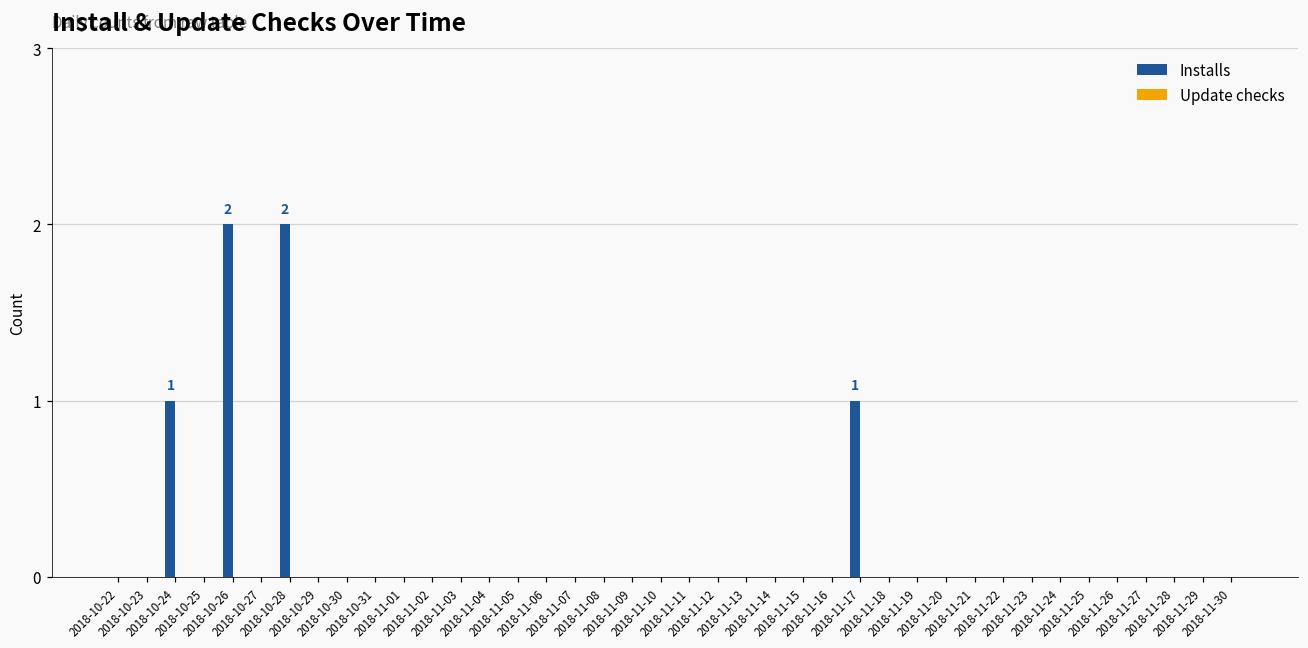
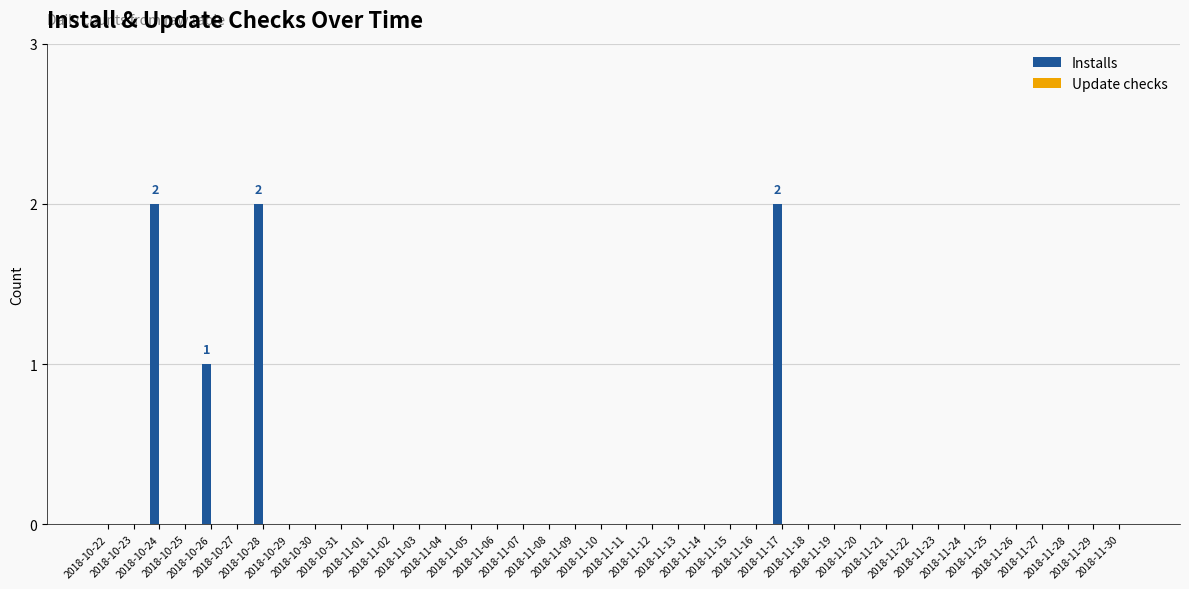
Installs, 2018-10-24: 1 -> 2
Installs, 2018-10-26: 2 -> 1
Installs, 2018-11-17: 1 -> 2
